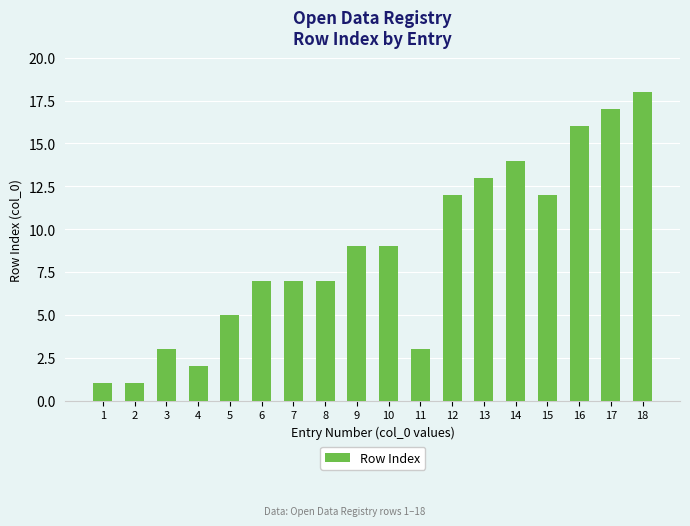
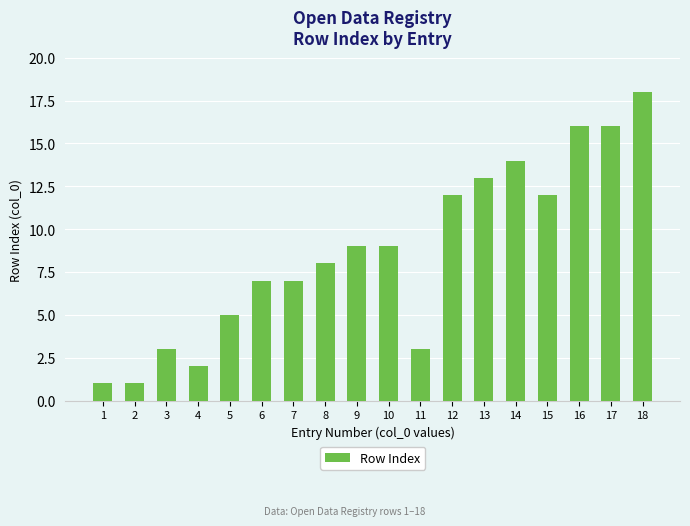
8: 7 -> 8
17: 17 -> 16
